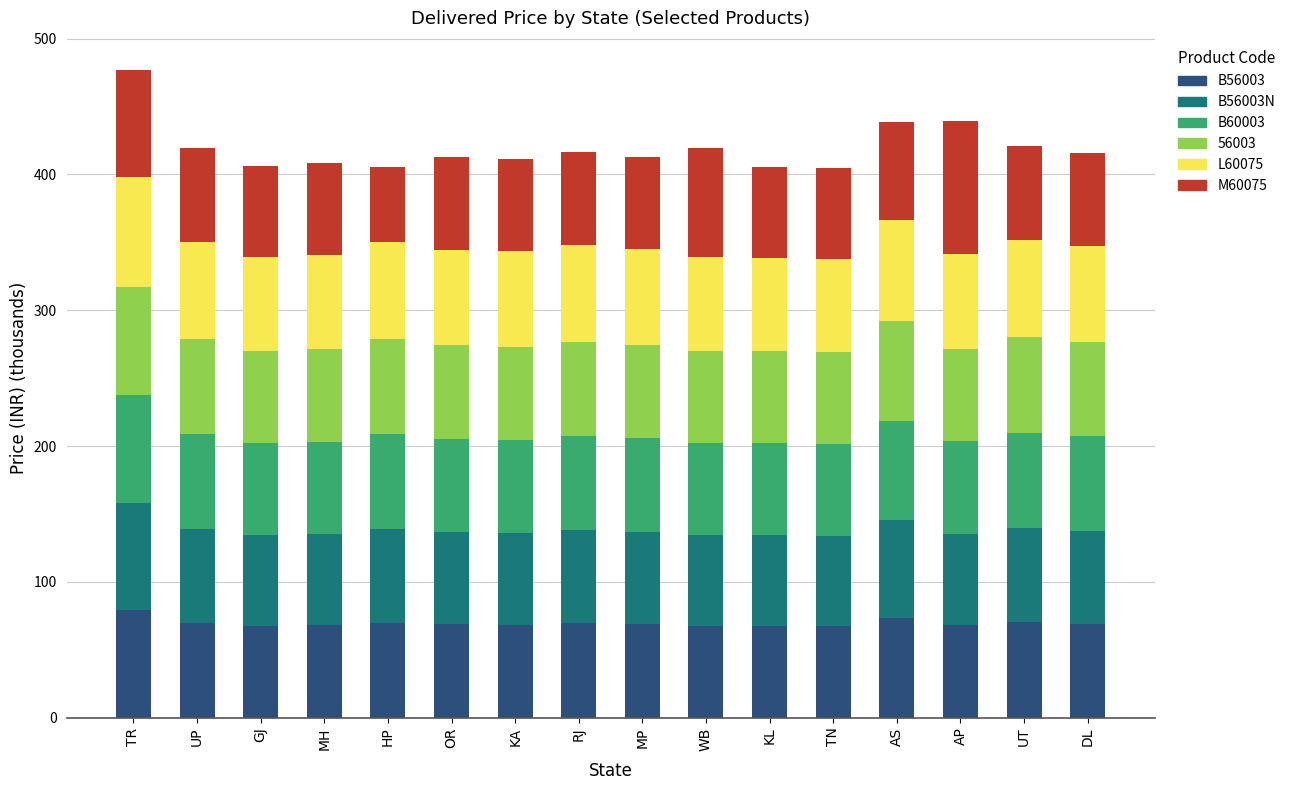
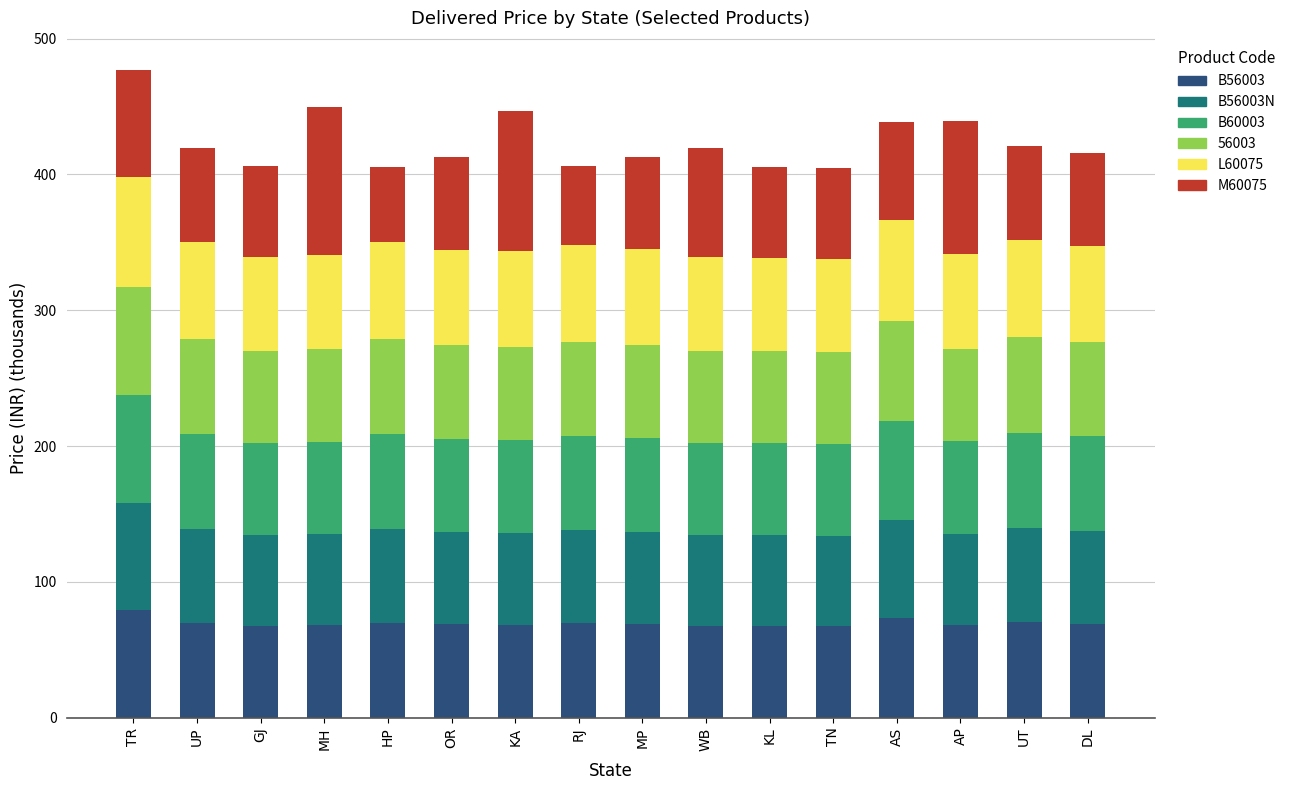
M60075, MH: 67 -> 109
M60075, KA: 68 -> 103
M60075, RJ: 69 -> 58
